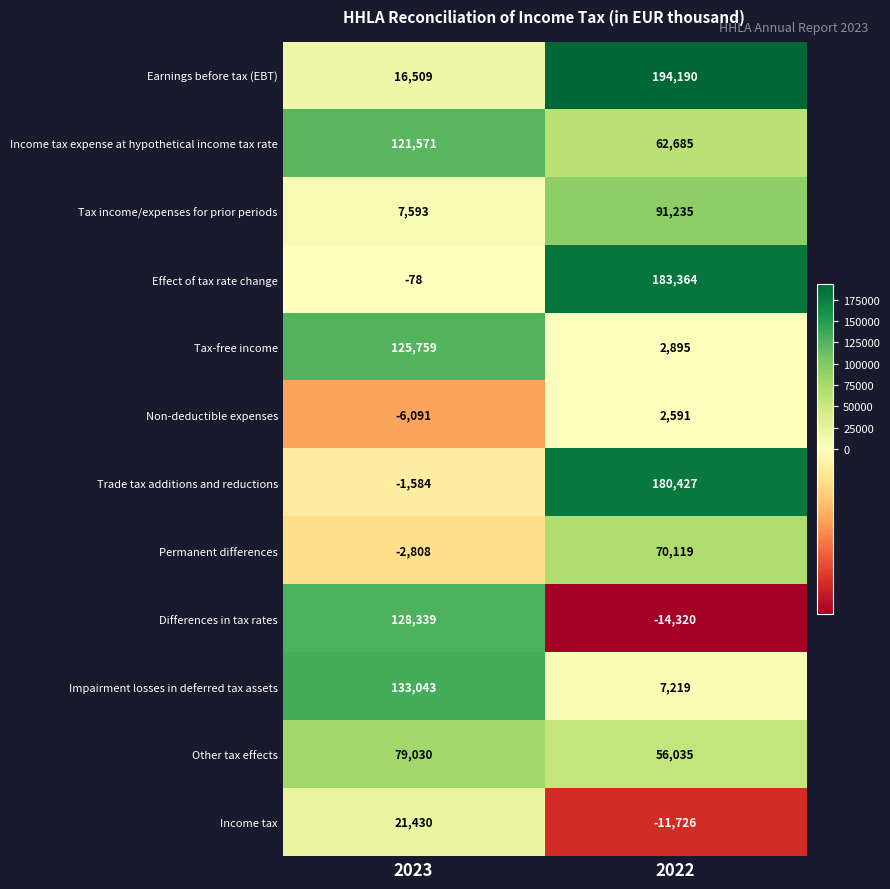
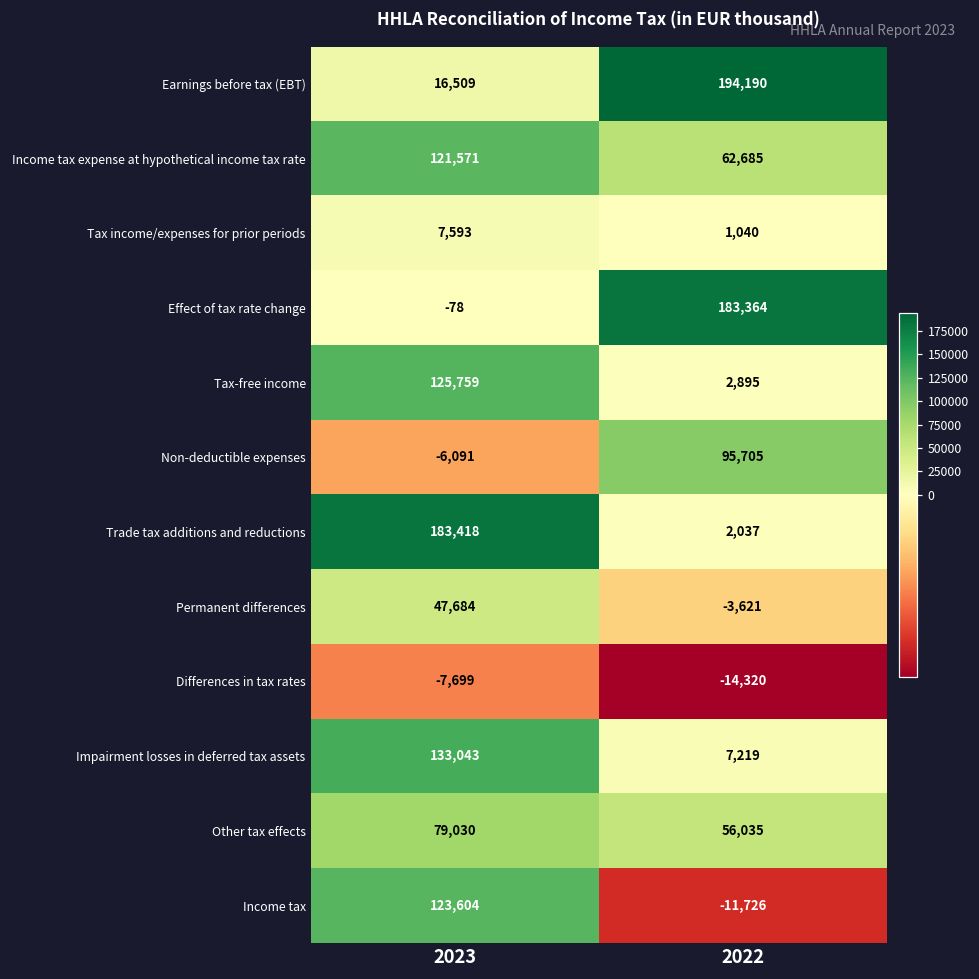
Tax income/expenses for prior periods, 2022: 91,235 -> 1,040
Non-deductible expenses, 2022: 2,591 -> 95,705
Trade tax additions and reductions, 2023: -1,584 -> 183,418
Trade tax additions and reductions, 2022: 180,427 -> 2,037
Permanent differences, 2023: -2,808 -> 47,684
Permanent differences, 2022: 70,119 -> -3,621
Differences in tax rates, 2023: 128,339 -> -7,699
Income tax, 2023: 21,430 -> 123,604
